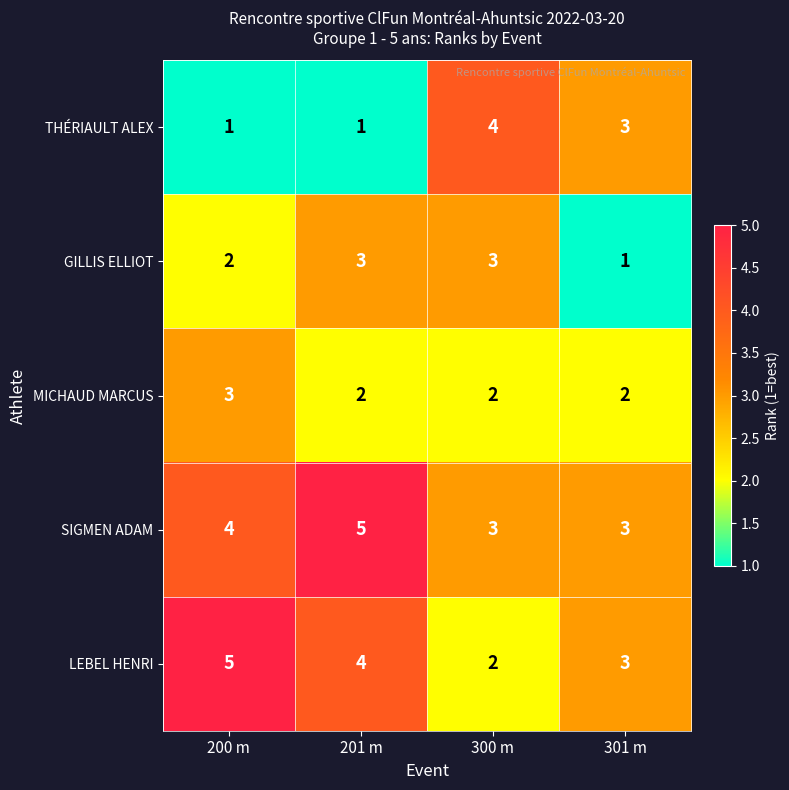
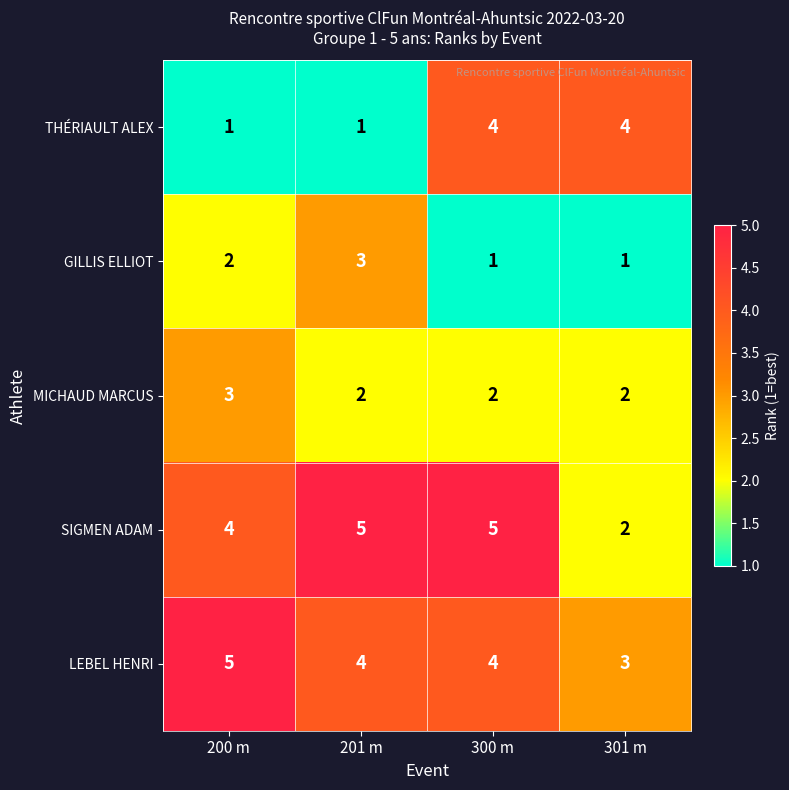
THÉRIAULT ALEX, 301 m: 3 -> 4
GILLIS ELLIOT, 300 m: 3 -> 1
SIGMEN ADAM, 300 m: 3 -> 5
SIGMEN ADAM, 301 m: 3 -> 2
LEBEL HENRI, 300 m: 2 -> 4
